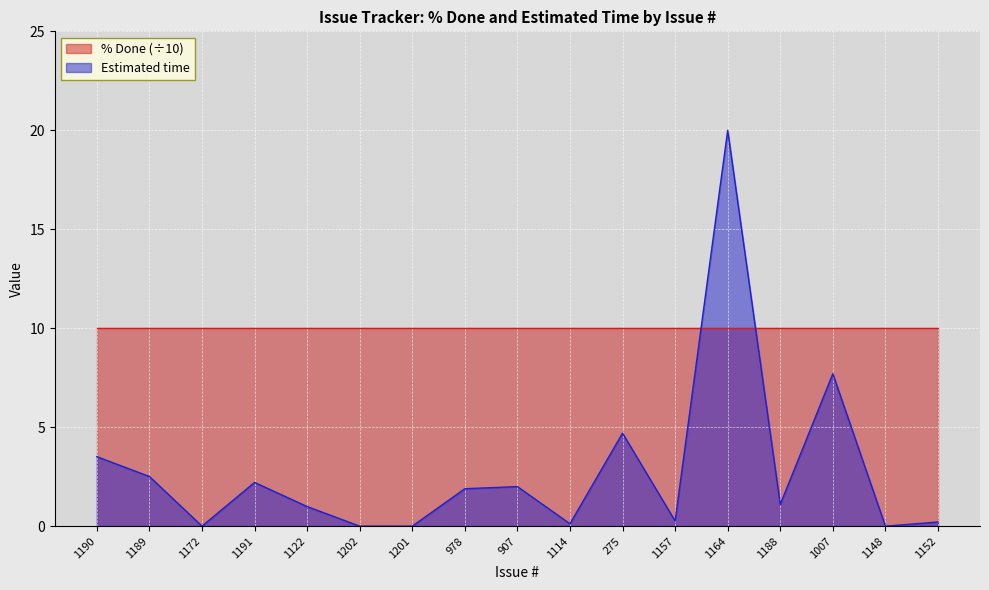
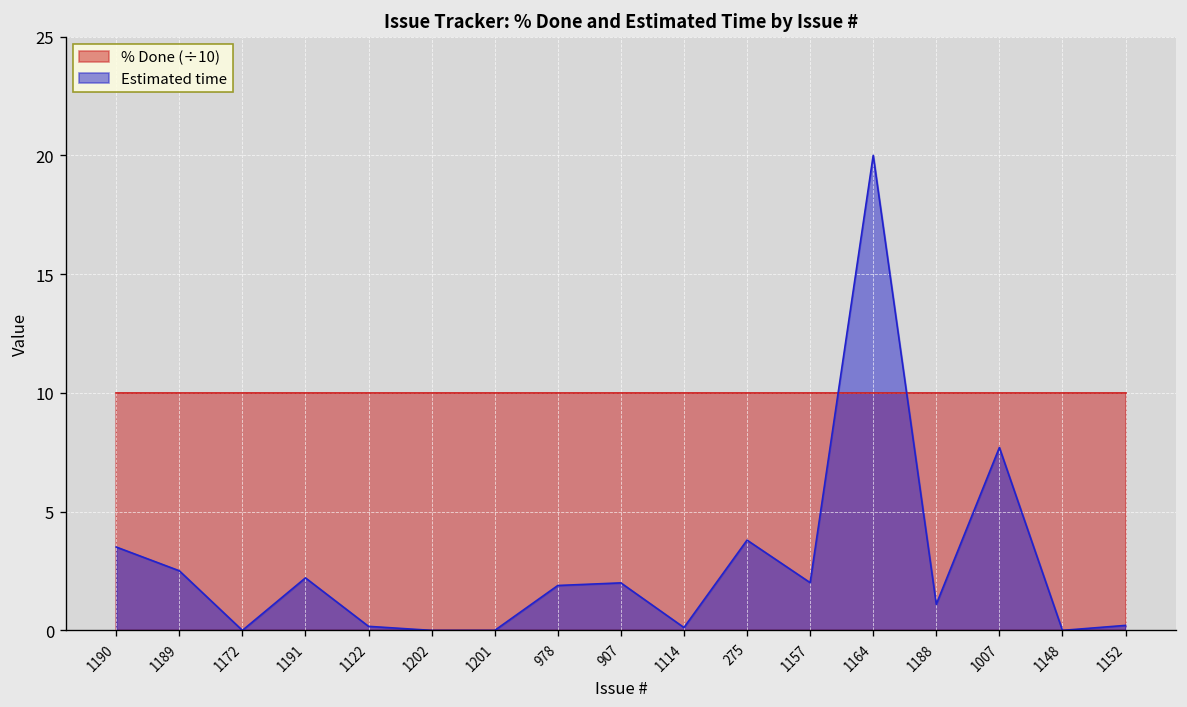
Estimated time, 1122: 1.0 -> 0.2
Estimated time, 275: 4.7 -> 3.8
Estimated time, 1157: 0.3 -> 2.0
